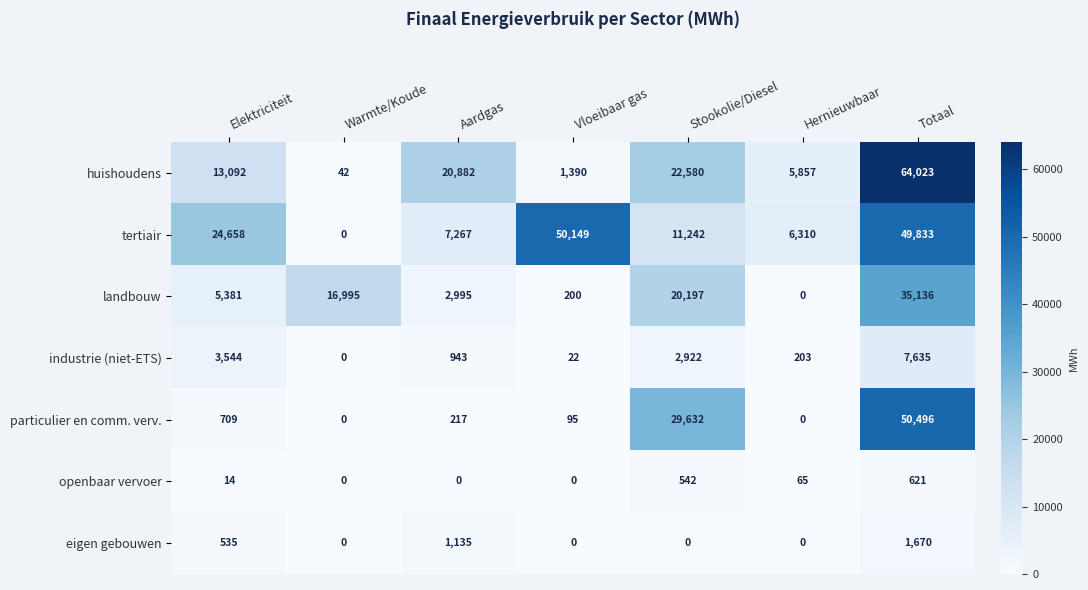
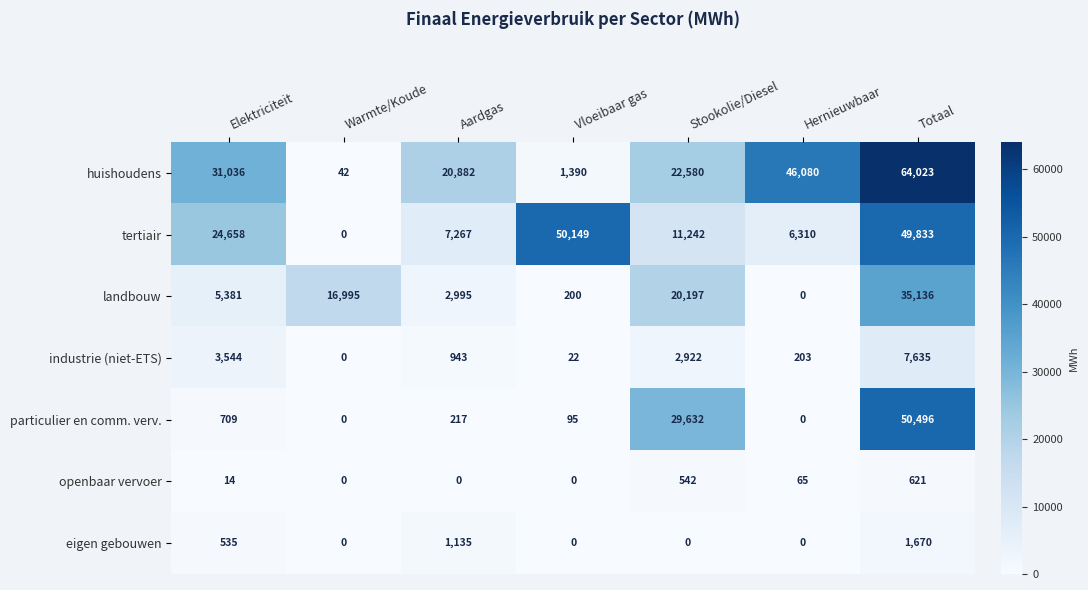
huishoudens, Elektriciteit: 13,092 -> 31,036
huishoudens, Hernieuwbaar: 5,857 -> 46,080
